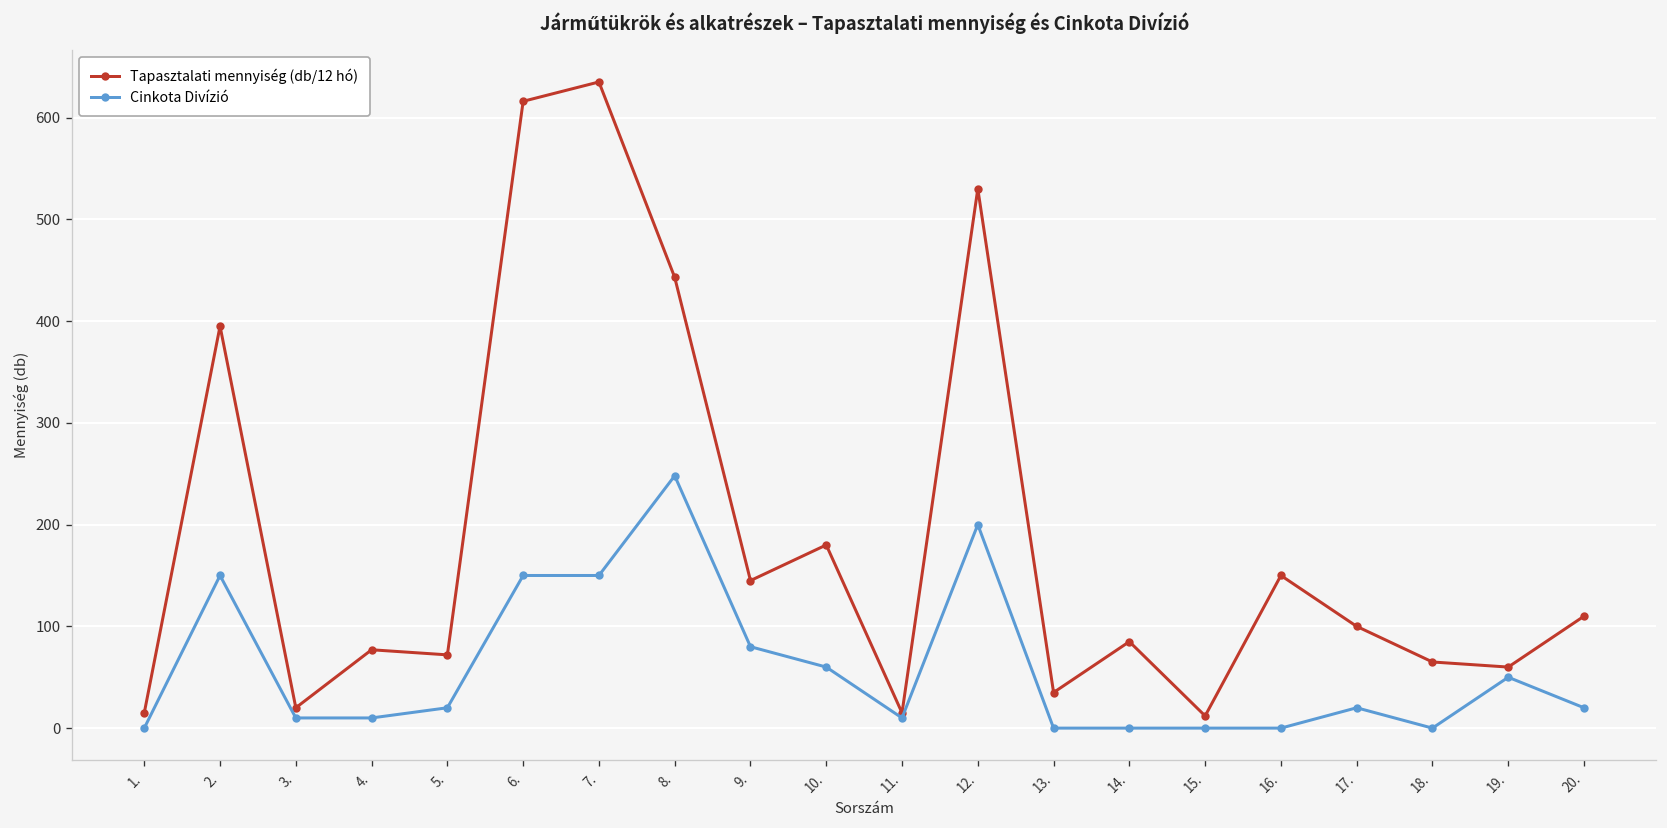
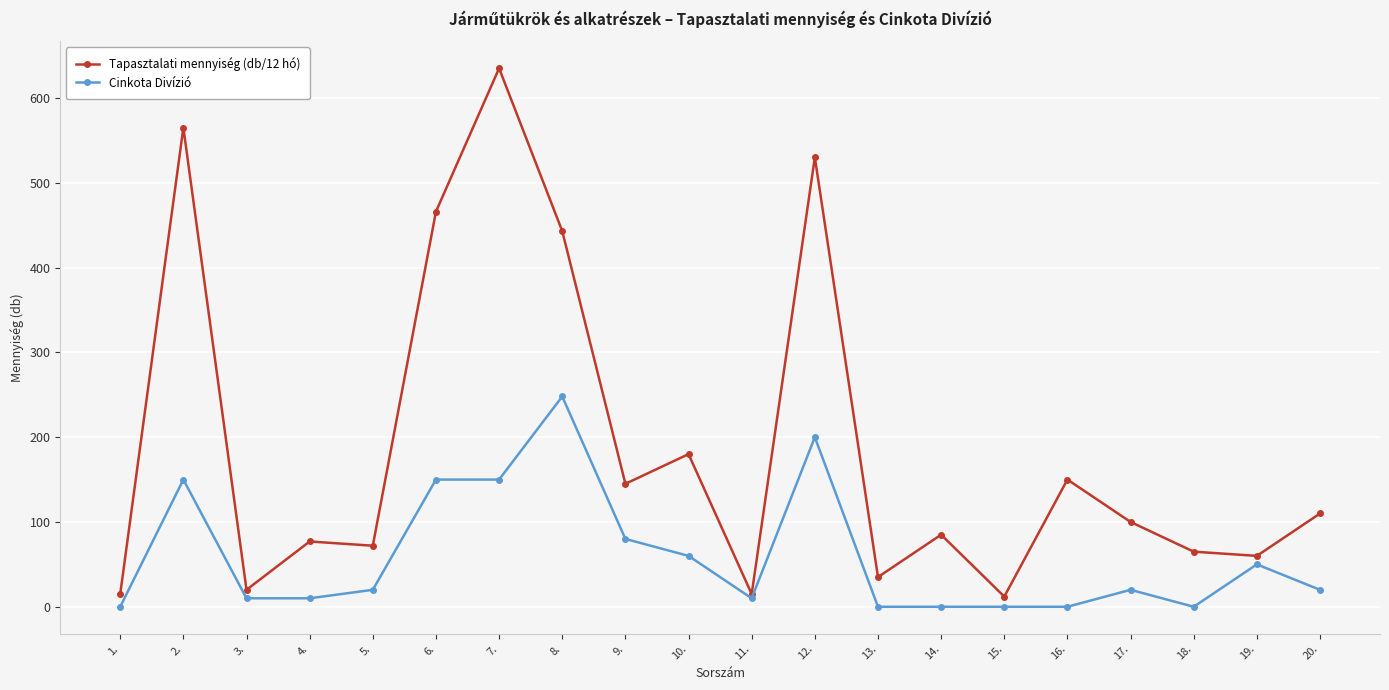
Tapasztalati mennyiség (db/12 hó), 2.: 400 -> 570
Tapasztalati mennyiség (db/12 hó), 6.: 620 -> 470
